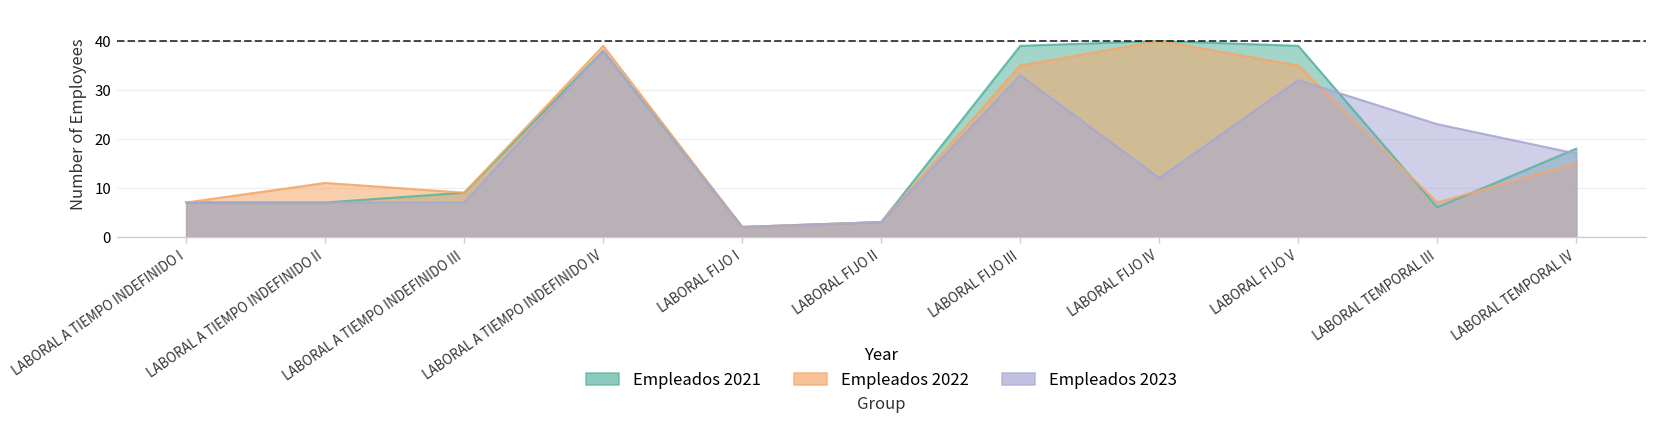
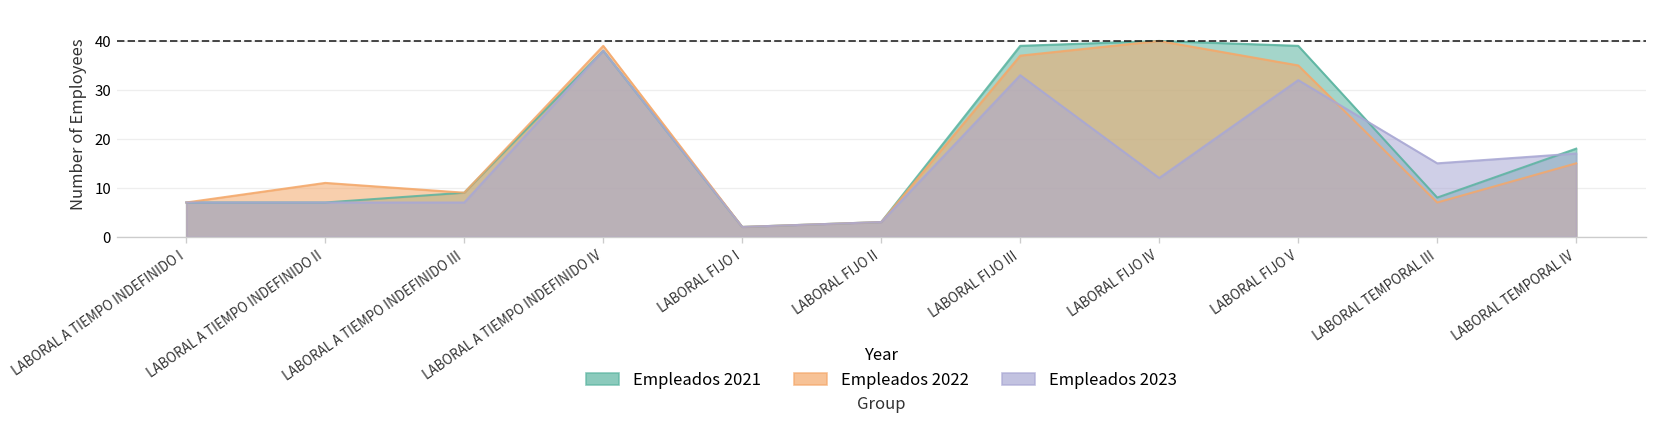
Empleados 2022, LABORAL FIJO III: 35 -> 37
Empleados 2021, LABORAL TEMPORAL III: 6 -> 8
Empleados 2023, LABORAL TEMPORAL III: 23 -> 15
